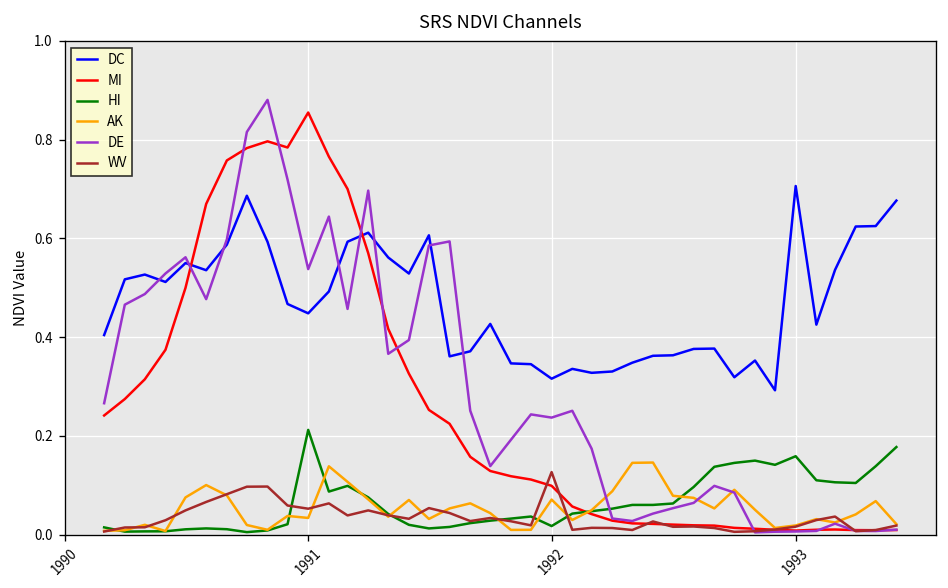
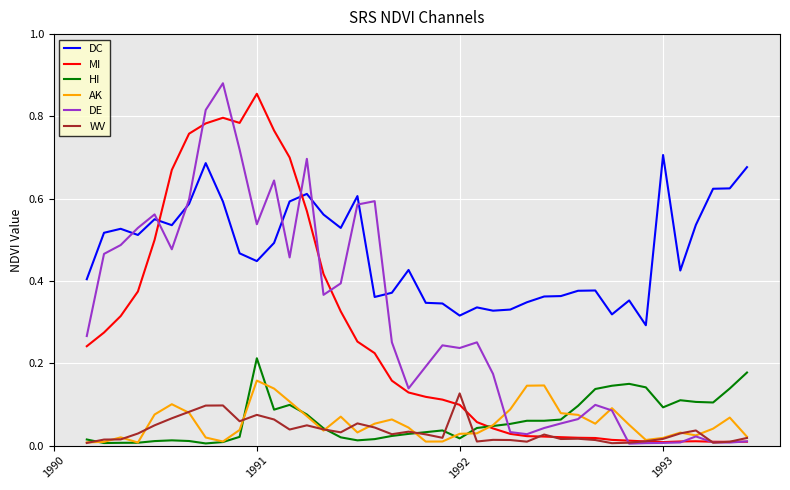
AK, 1991: 0.03 -> 0.16
WV, 1991: 0.05 -> 0.07
AK, 1992: 0.07 -> 0.03
HI, 1993: 0.16 -> 0.09
